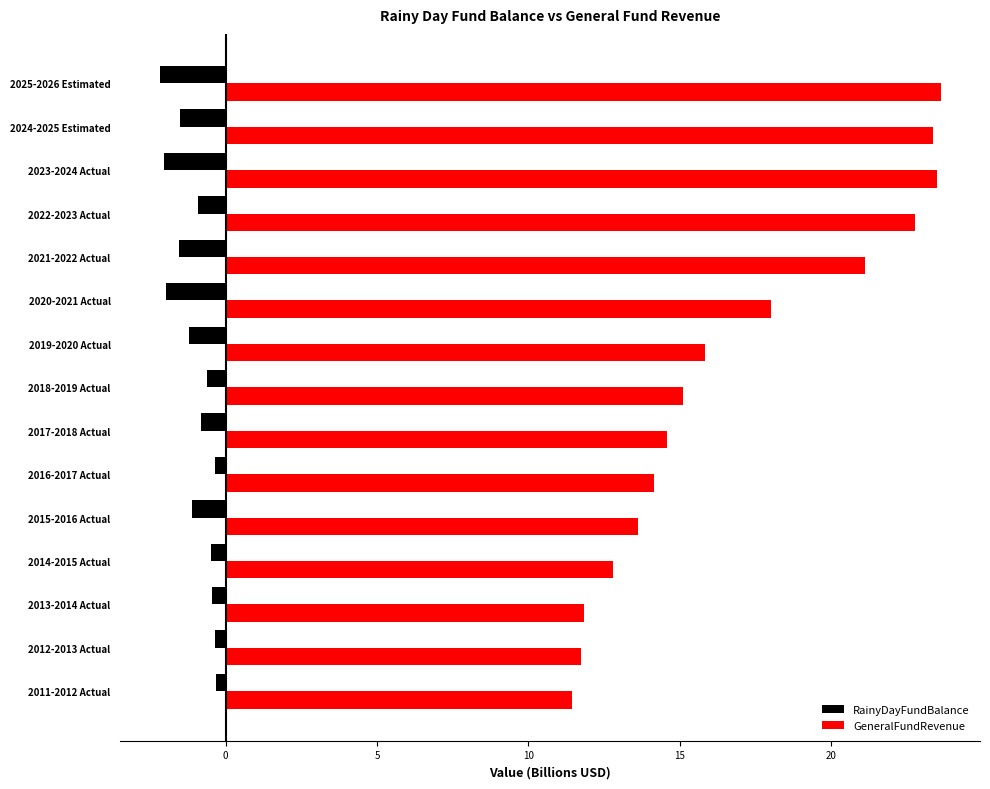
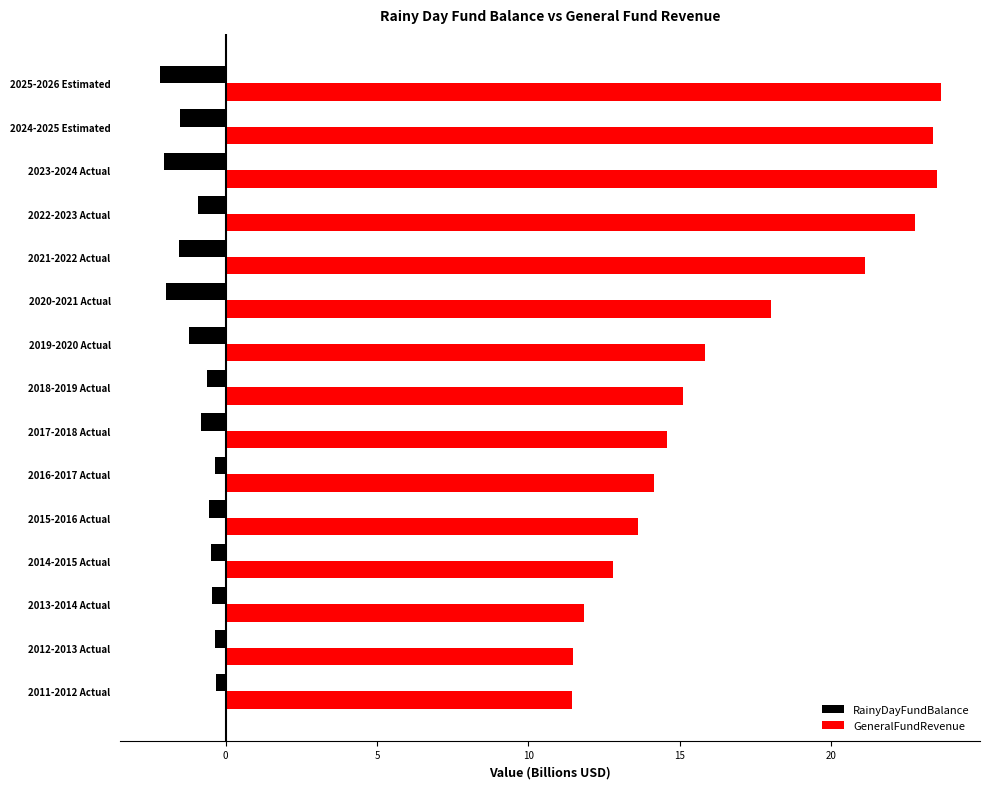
RainyDayFundBalance, 2015-2016 Actual: -1.1 -> -0.6
GeneralFundRevenue, 2012-2013 Actual: 11.7 -> 11.5
